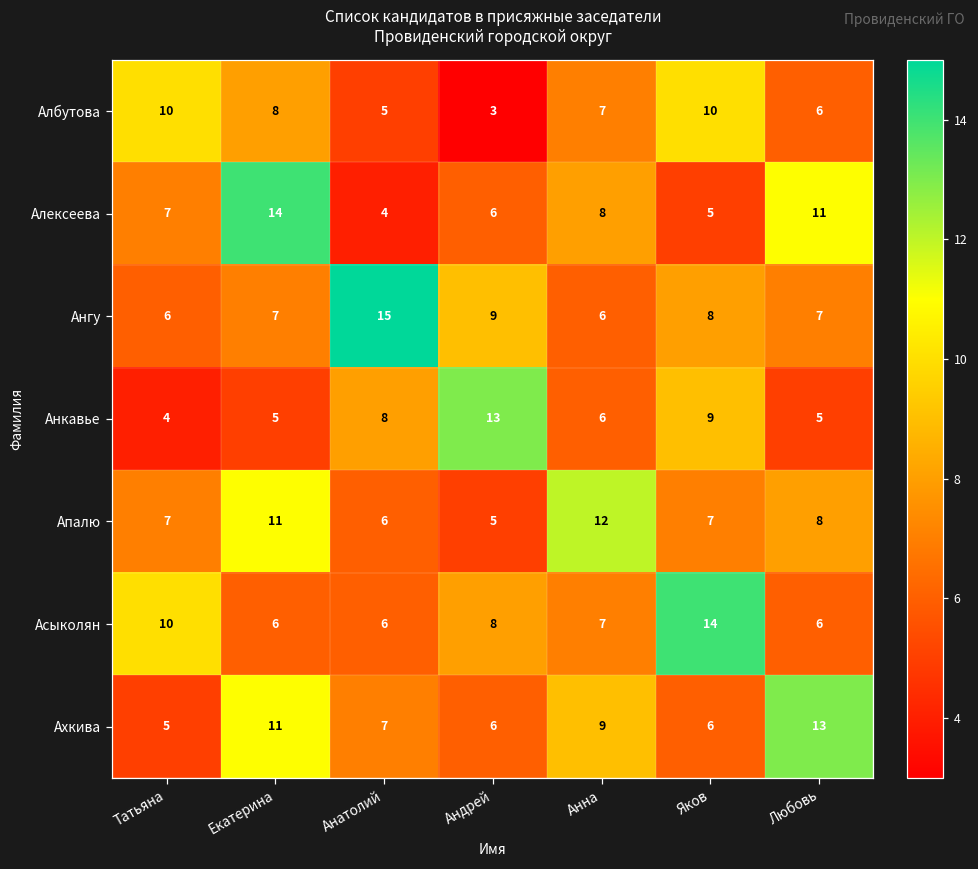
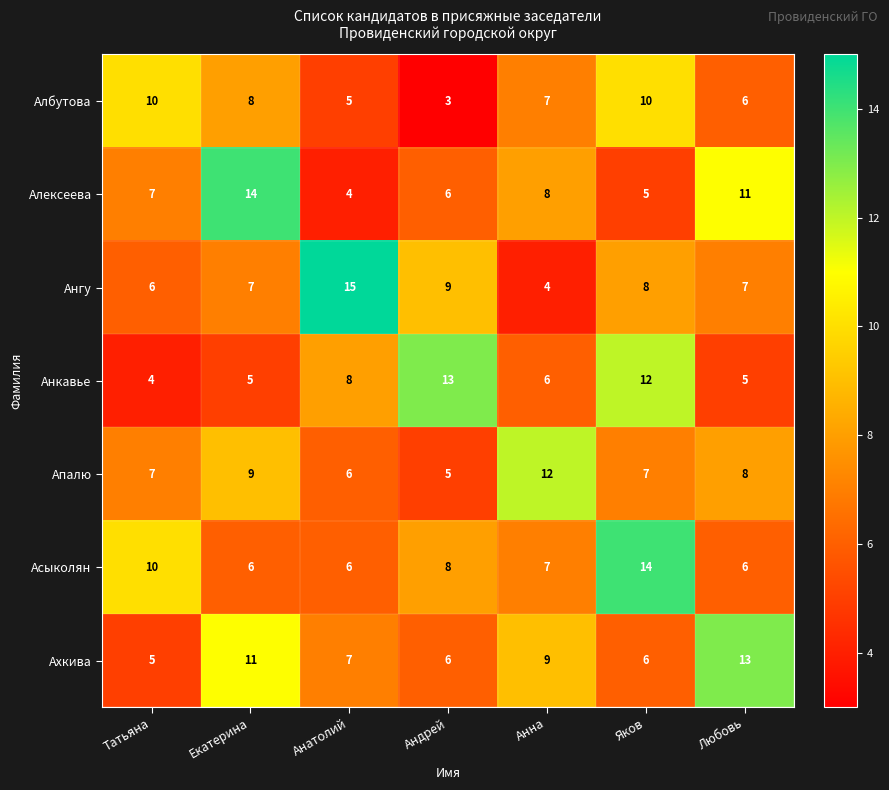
Ангу, Анна: 6 -> 4
Анкавье, Яков: 9 -> 12
Апалю, Екатерина: 11 -> 9
